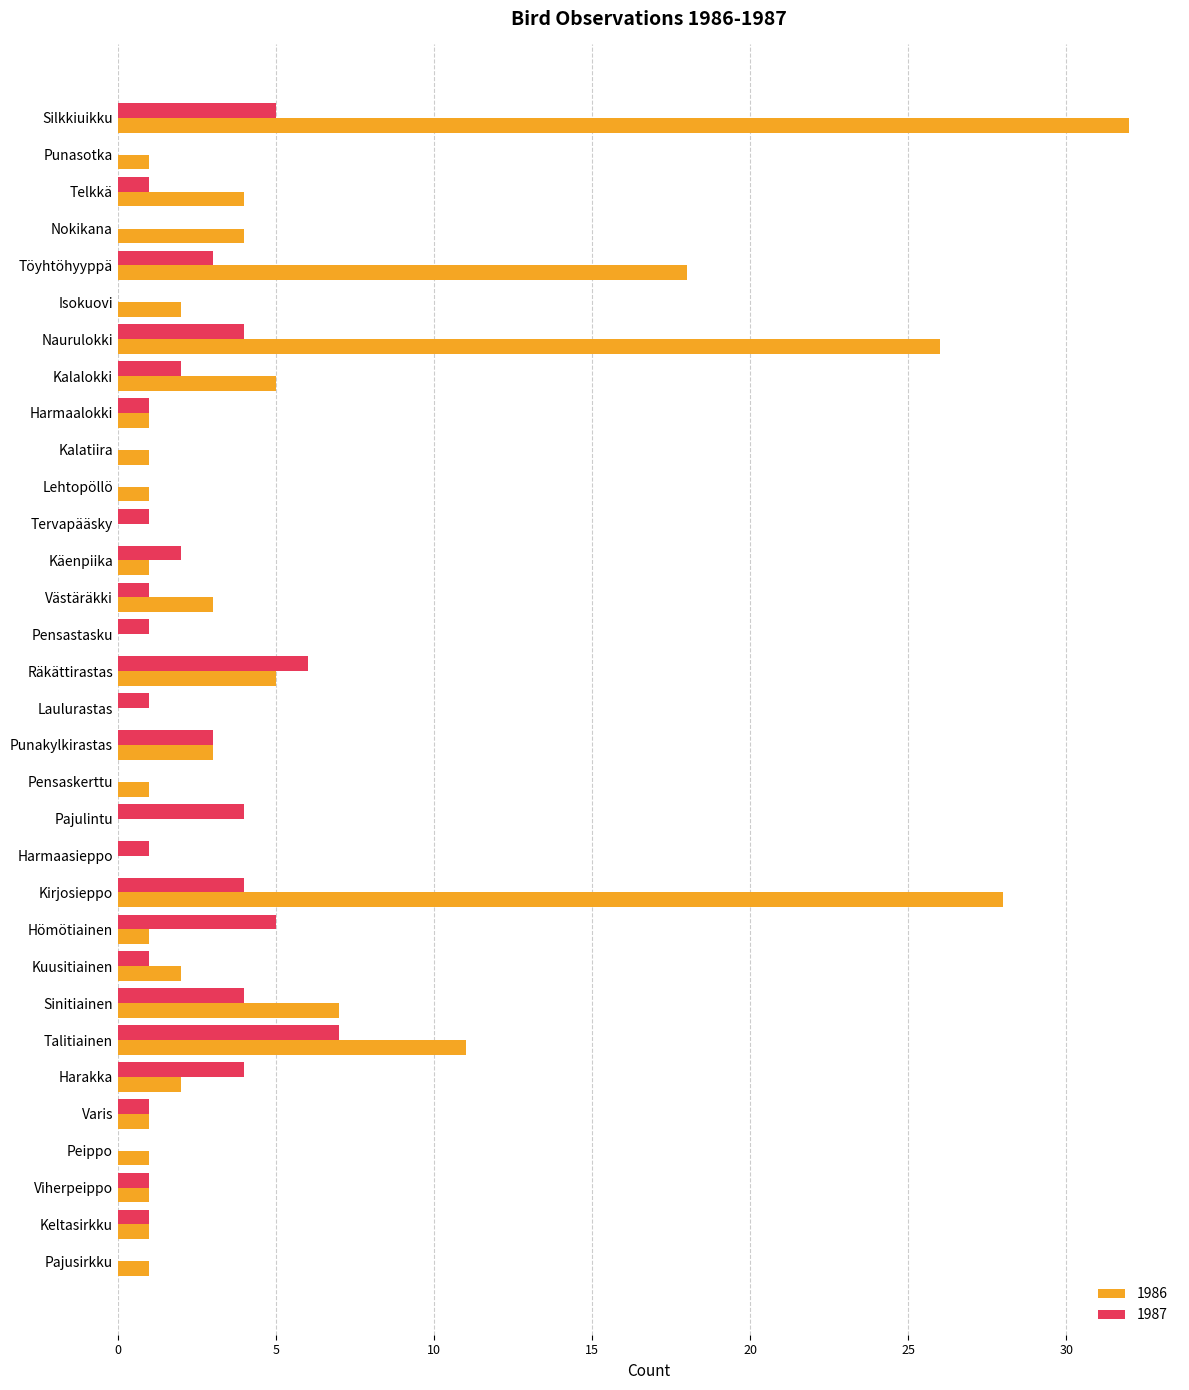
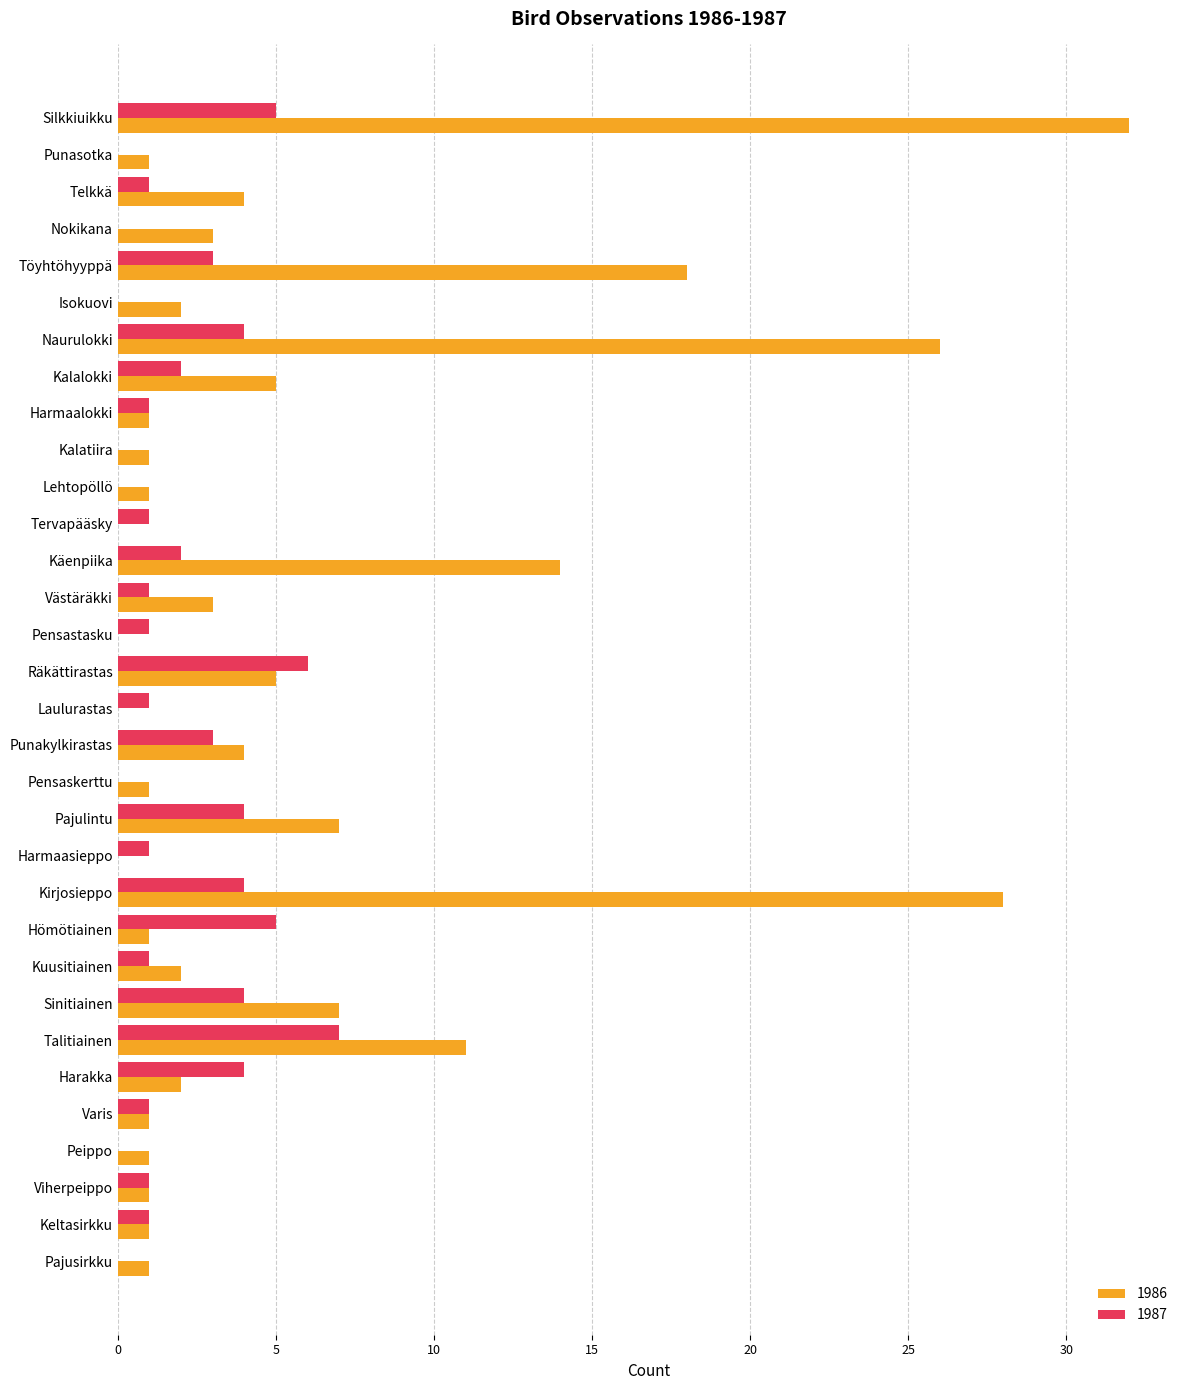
1986, Nokikana: 4 -> 3
1986, Käenpiika: 1 -> 14
1986, Punakylkirastas: 3 -> 4
1986, Pajulintu: 0 -> 7
